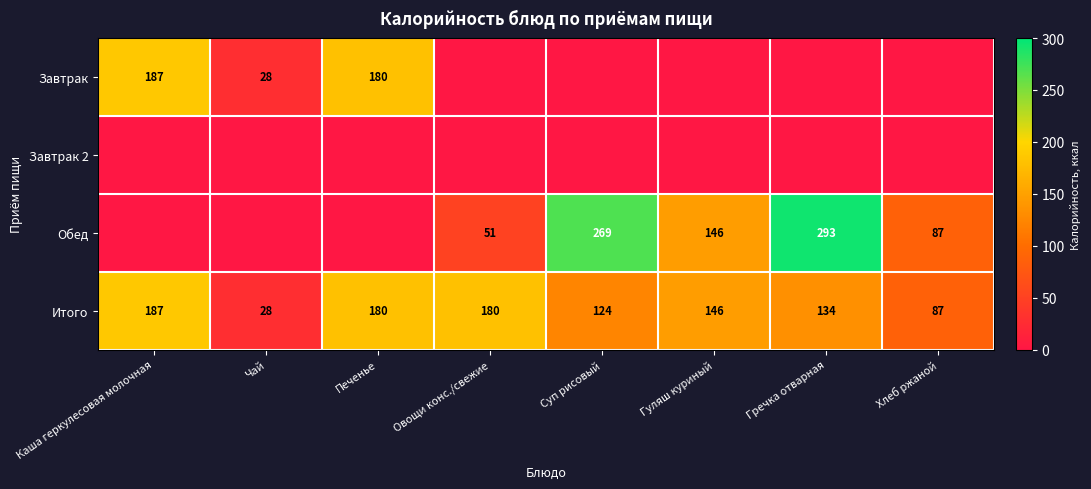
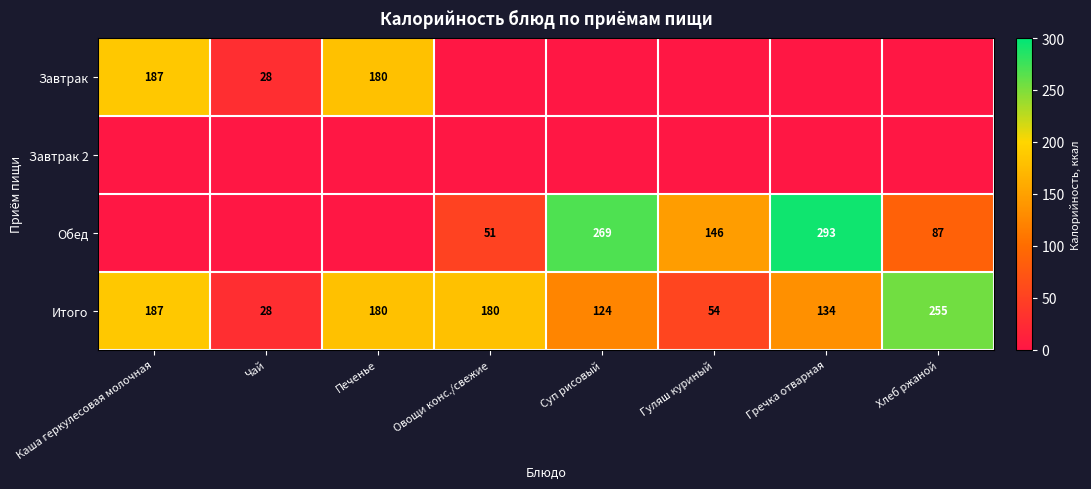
Итого, Гуляш куриный: 146 -> 54
Итого, Хлеб ржаной: 87 -> 255
